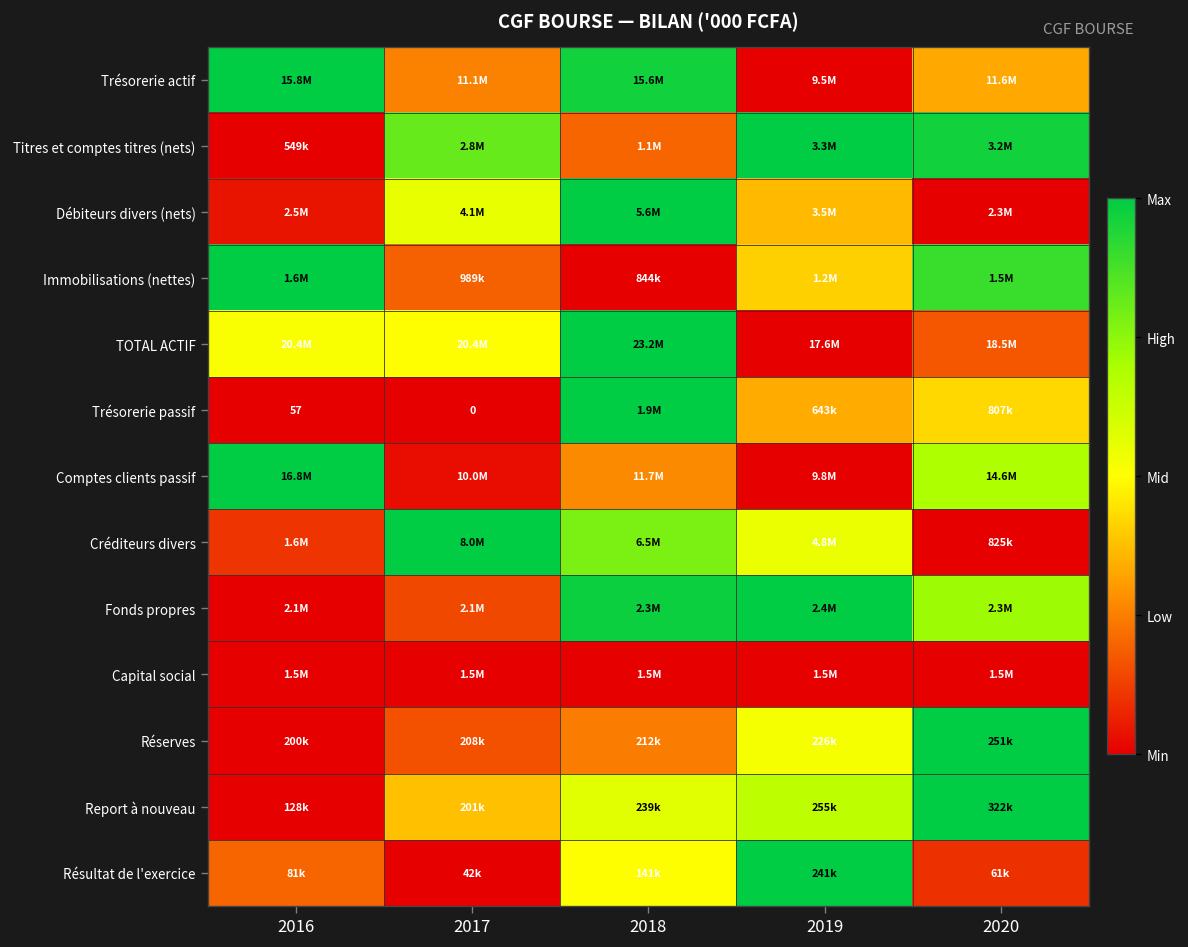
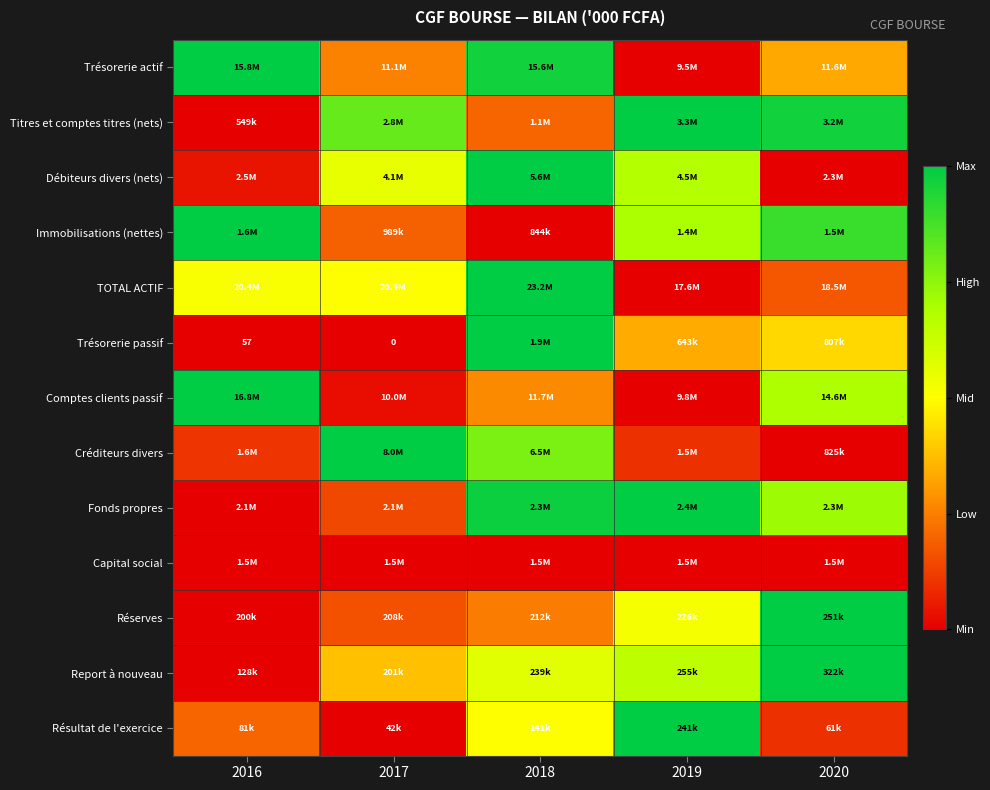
Débiteurs divers (nets), 2019: 3.5M -> 4.5M
Immobilisations (nettes), 2019: 1.2M -> 1.4M
Créditeurs divers, 2019: 4.8M -> 1.5M
